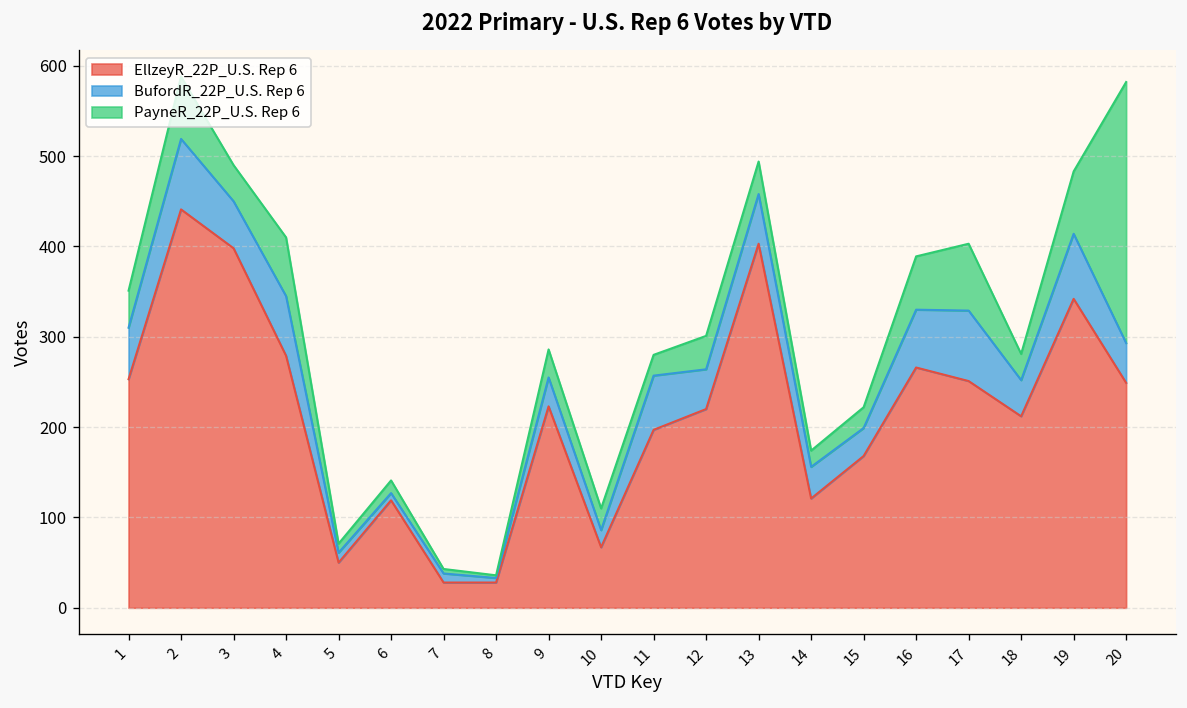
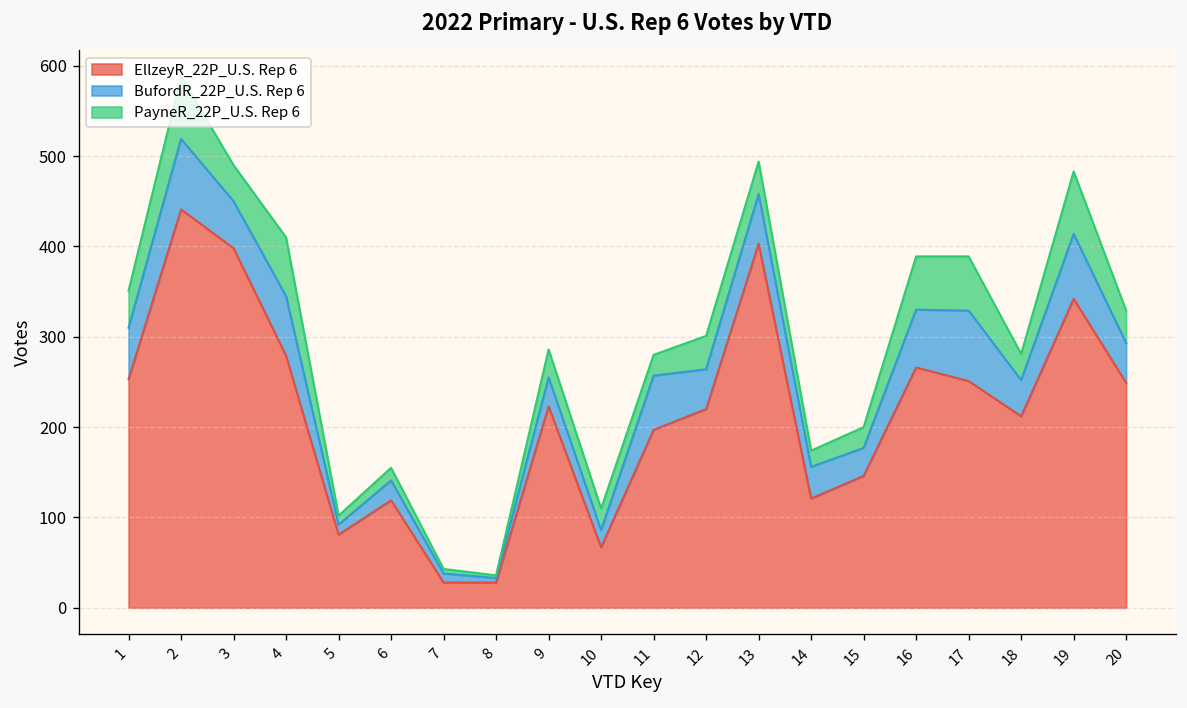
EllzeyR_22P_U.S. Rep 6, 5: 50 -> 80
BufordR_22P_U.S. Rep 6, 6: 10 -> 20
EllzeyR_22P_U.S. Rep 6, 15: 170 -> 150
PayneR_22P_U.S. Rep 6, 17: 70 -> 60
PayneR_22P_U.S. Rep 6, 20: 290 -> 40
